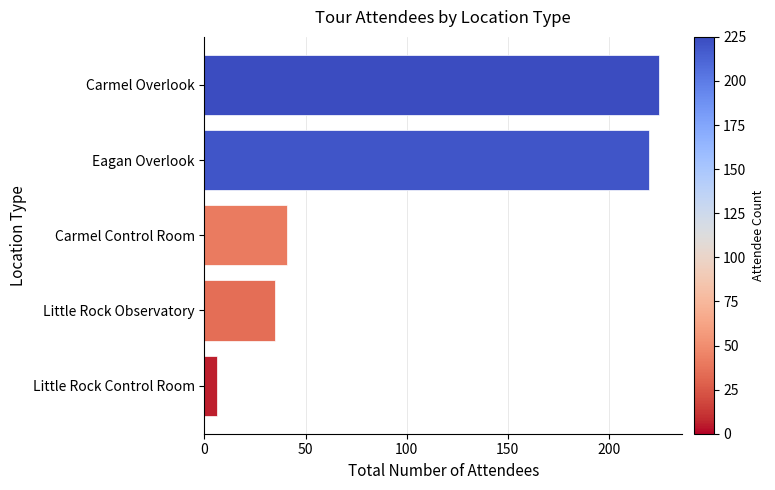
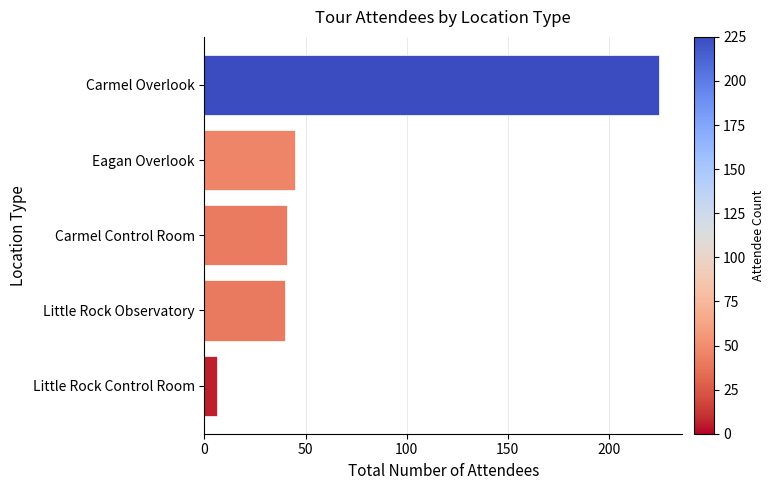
Eagan Overlook: 220 -> 45
Little Rock Observatory: 35 -> 40
